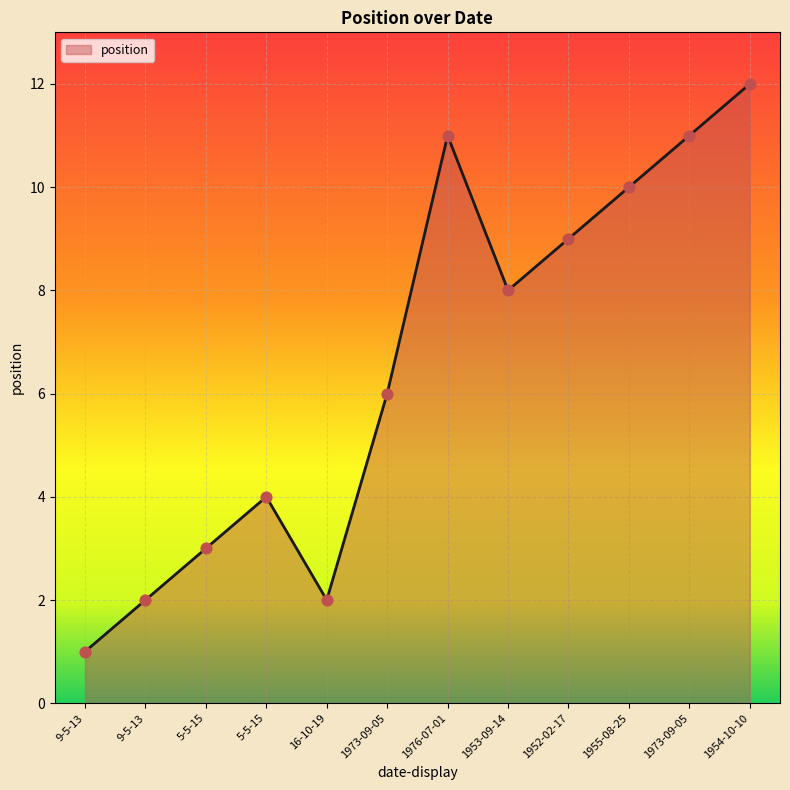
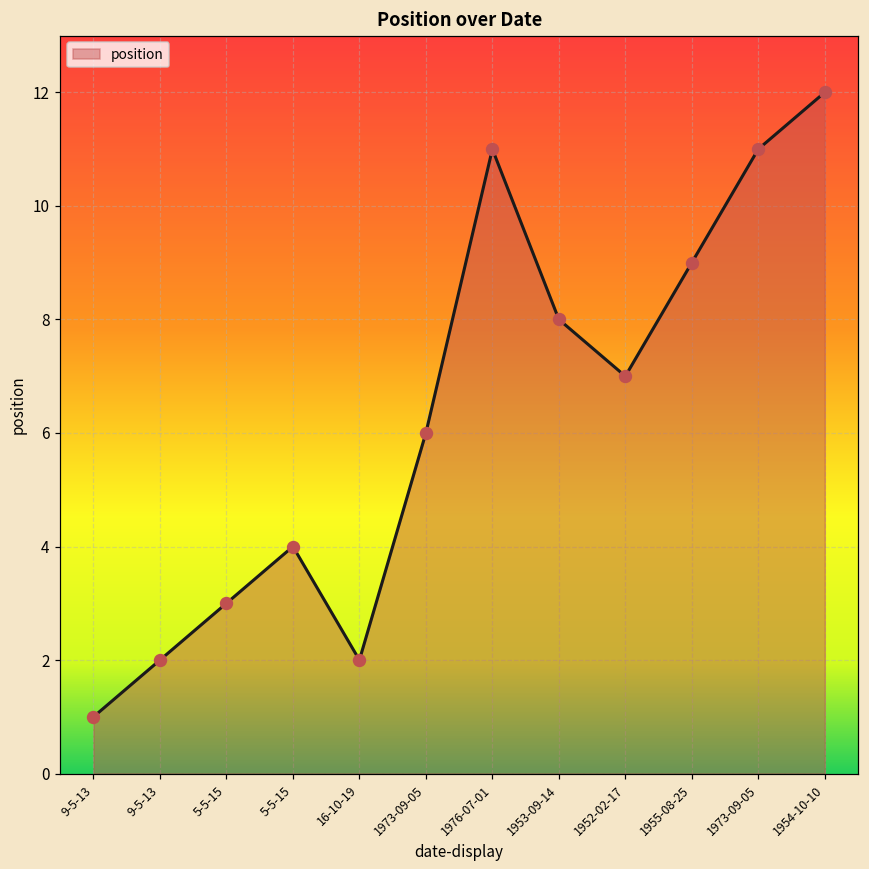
1952-02-17: 9 -> 7
1955-08-25: 10 -> 9
